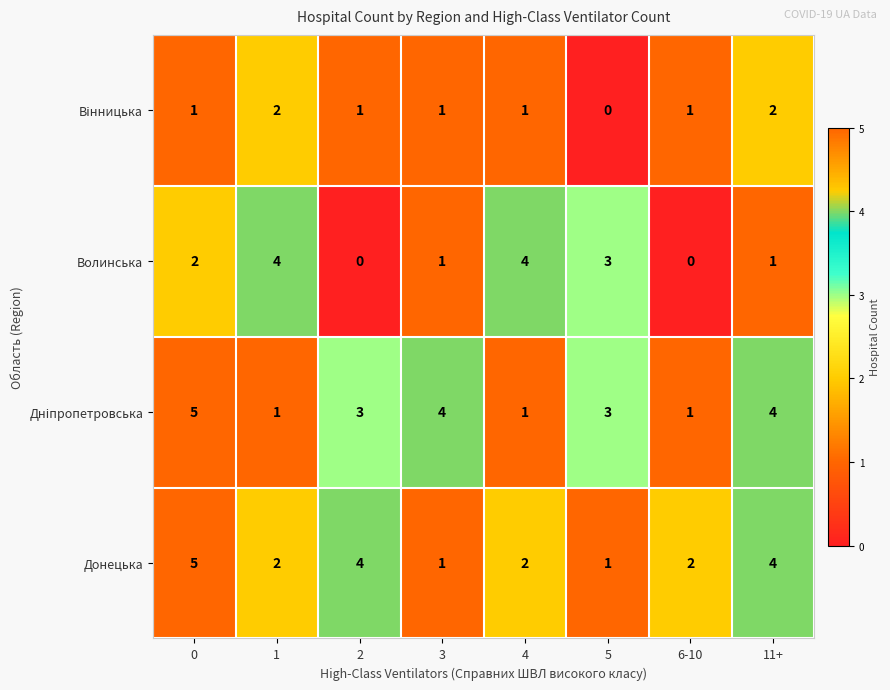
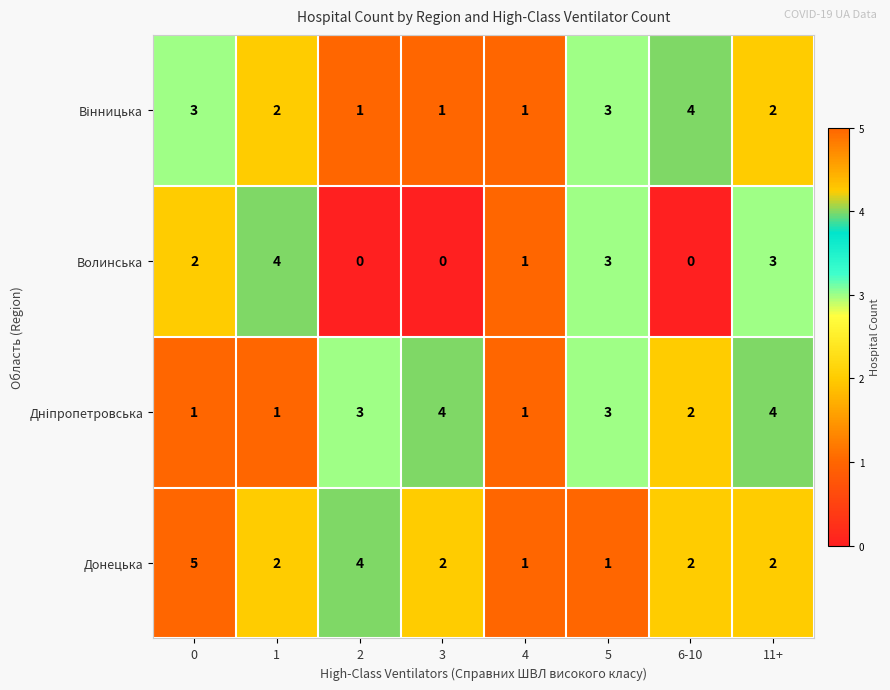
Вінницька, 0: 1 -> 3
Вінницька, 5: 0 -> 3
Вінницька, 6-10: 1 -> 4
Волинська, 3: 1 -> 0
Волинська, 4: 4 -> 1
Волинська, 11+: 1 -> 3
Дніпропетровська, 0: 5 -> 1
Дніпропетровська, 6-10: 1 -> 2
Донецька, 3: 1 -> 2
Донецька, 4: 2 -> 1
Донецька, 11+: 4 -> 2
